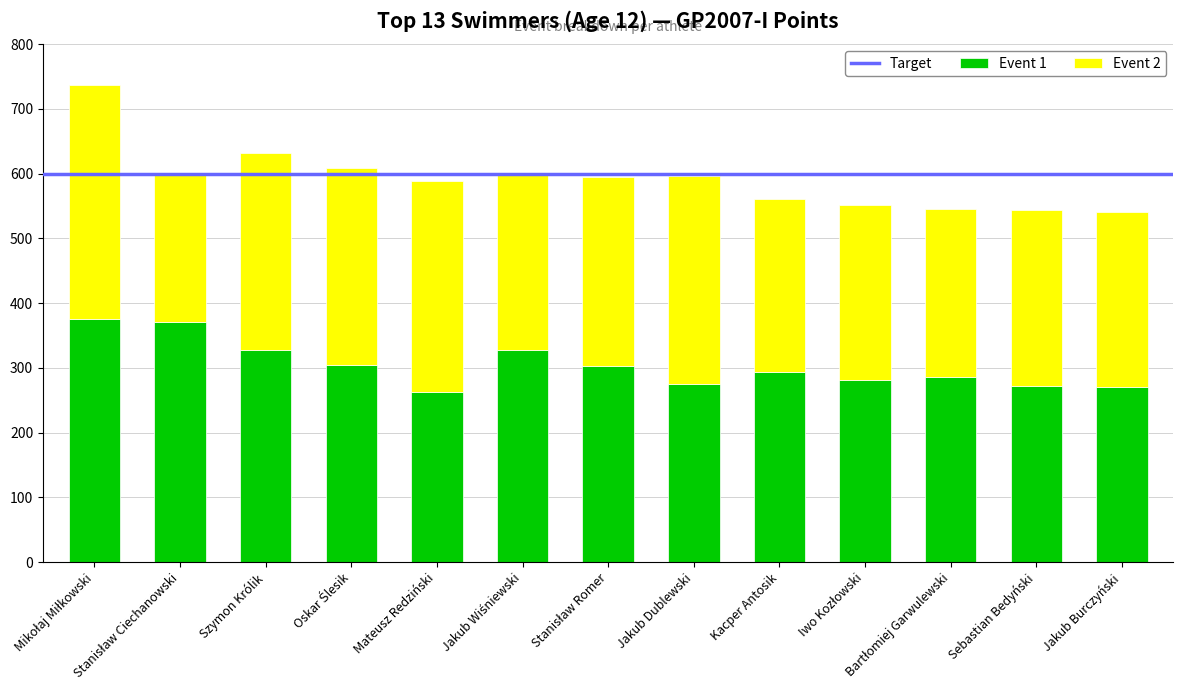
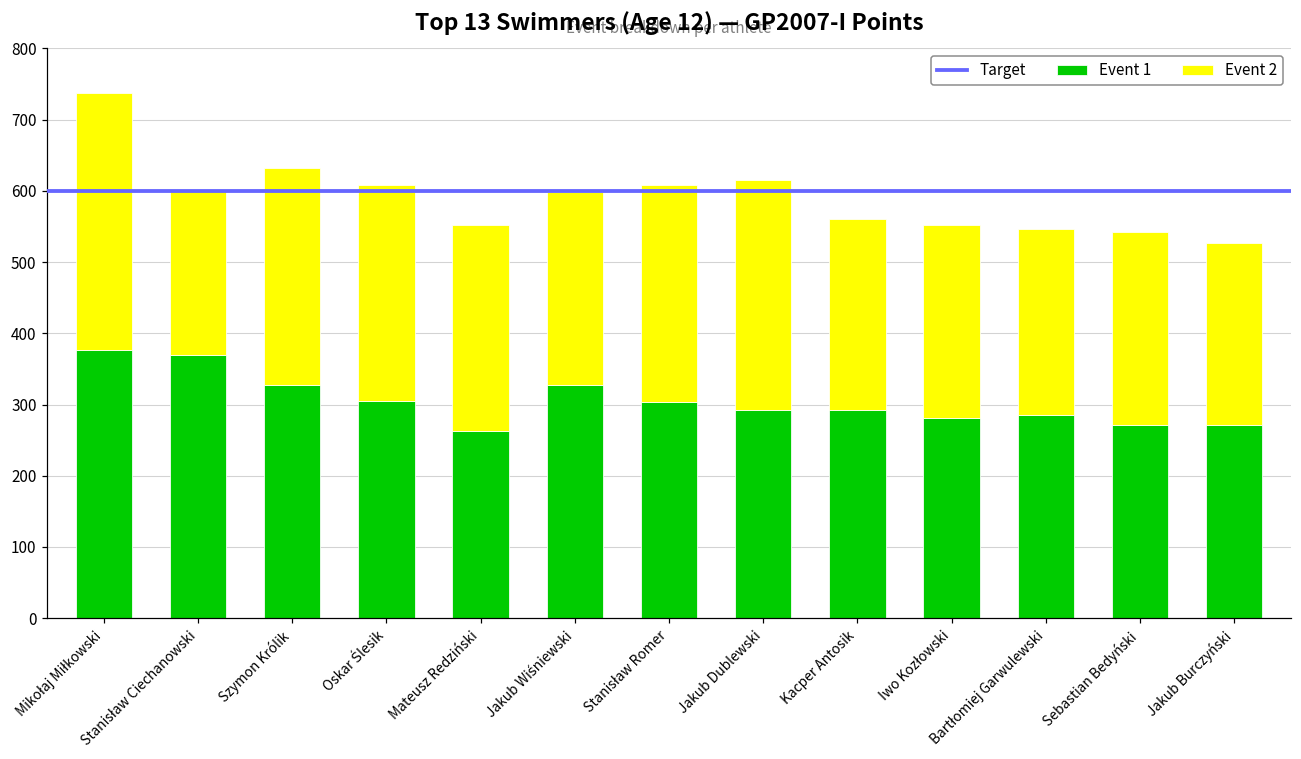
Event 2, Mateusz Redziński: 330 -> 290
Event 2, Stanisław Romer: 290 -> 310
Event 1, Jakub Dublewski: 280 -> 290
Event 2, Jakub Burczyński: 270 -> 260
